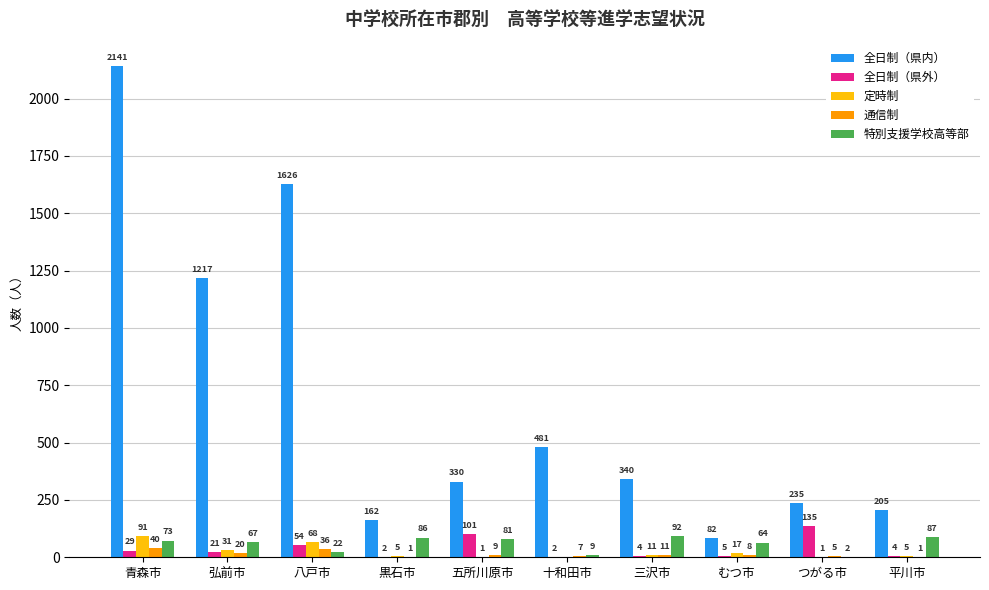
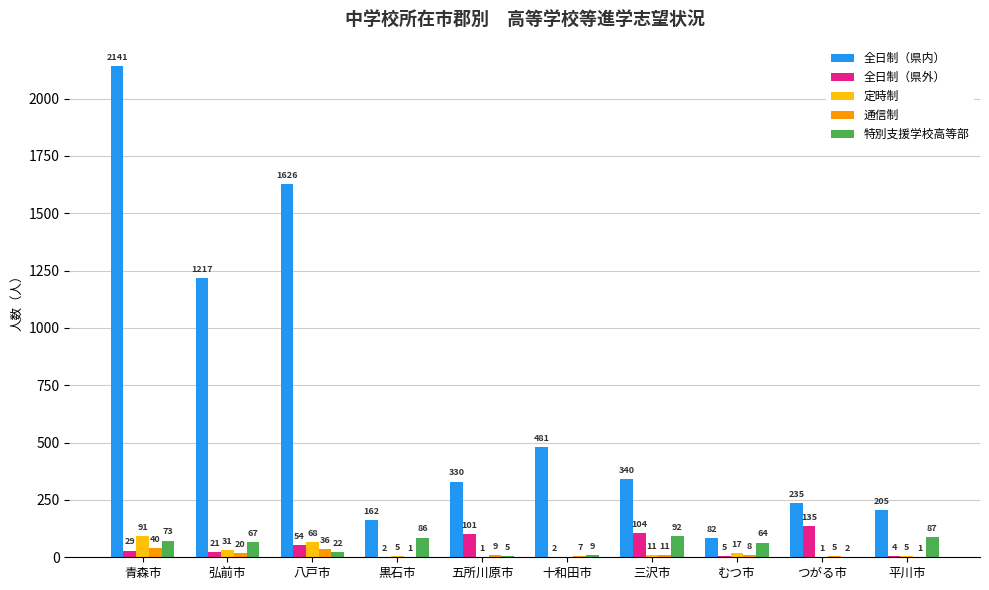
特別支援学校高等部, 五所川原市: 81 -> 5
全日制（県外）, 三沢市: 4 -> 104
